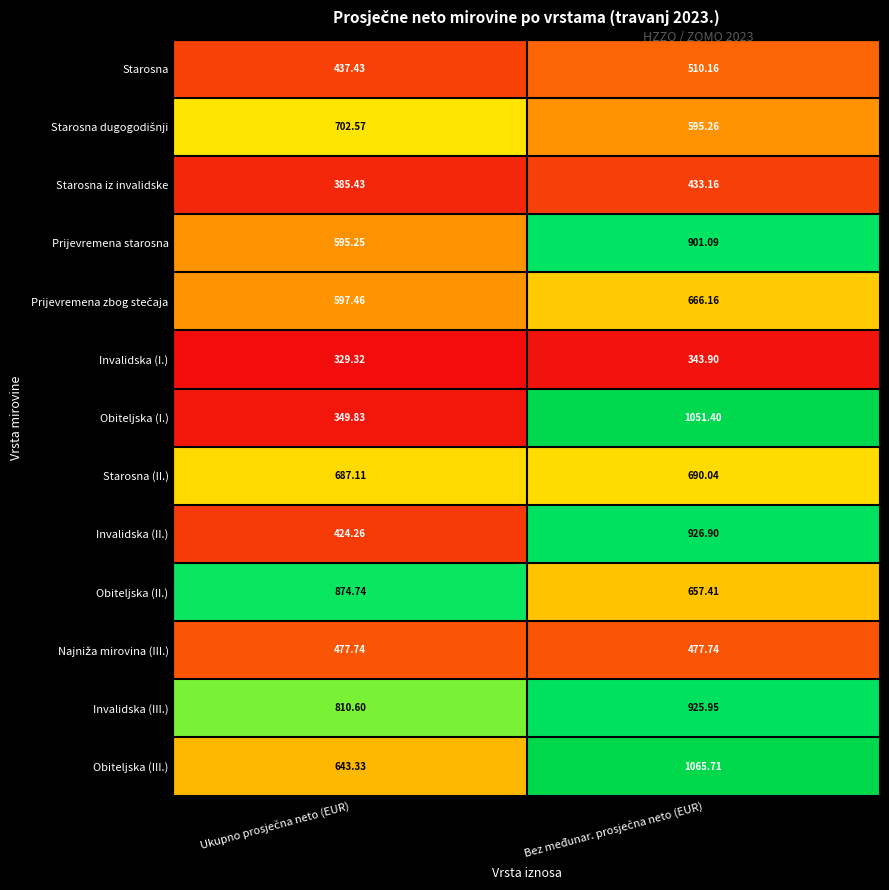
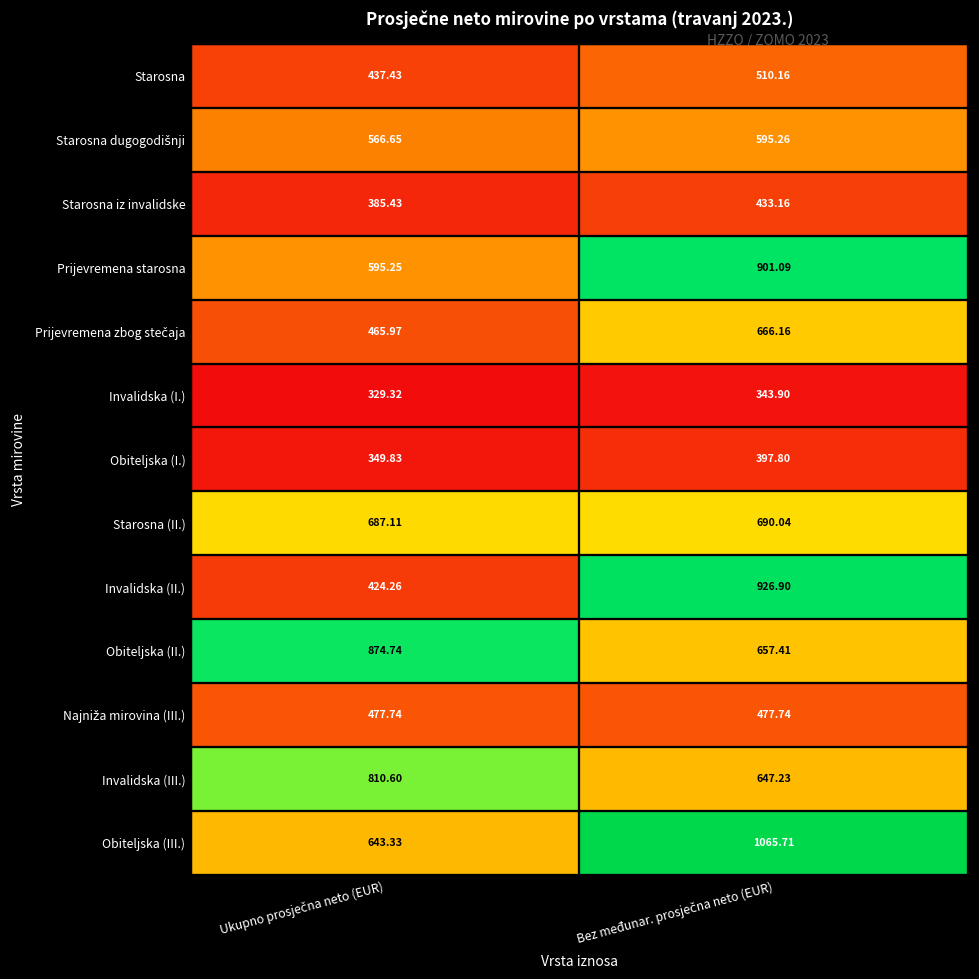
Starosna dugogodišnji, Ukupno prosječna neto (EUR): 702.57 -> 566.65
Prijevremena zbog stečaja, Ukupno prosječna neto (EUR): 597.46 -> 465.97
Obiteljska (I.), Bez međunar. prosječna neto (EUR): 1051.40 -> 397.80
Invalidska (III.), Bez međunar. prosječna neto (EUR): 925.95 -> 647.23
